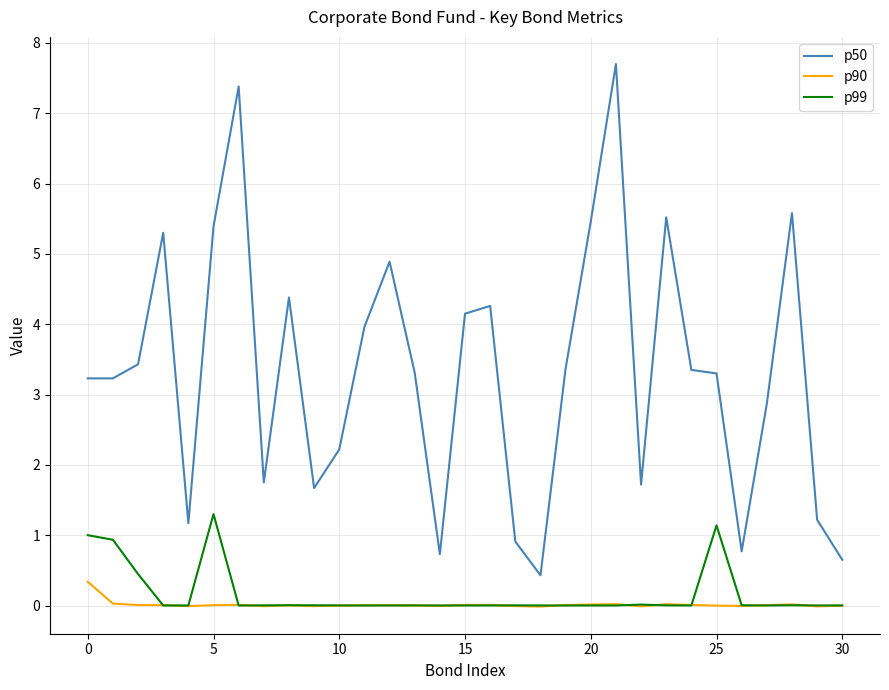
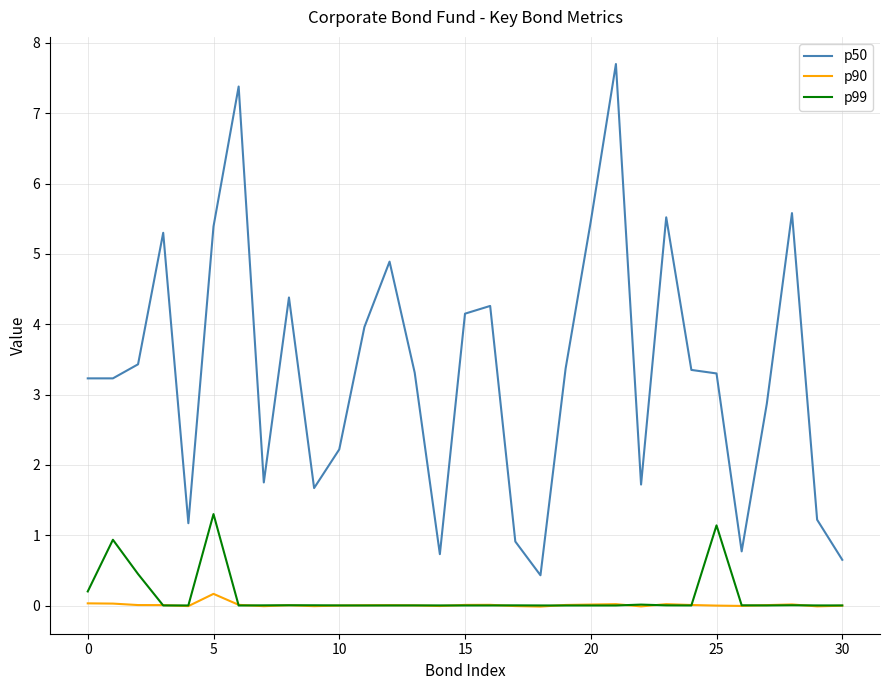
p90, 0: 0.3 -> 0.0
p99, 0: 1.0 -> 0.2
p90, 5: 0.0 -> 0.2
